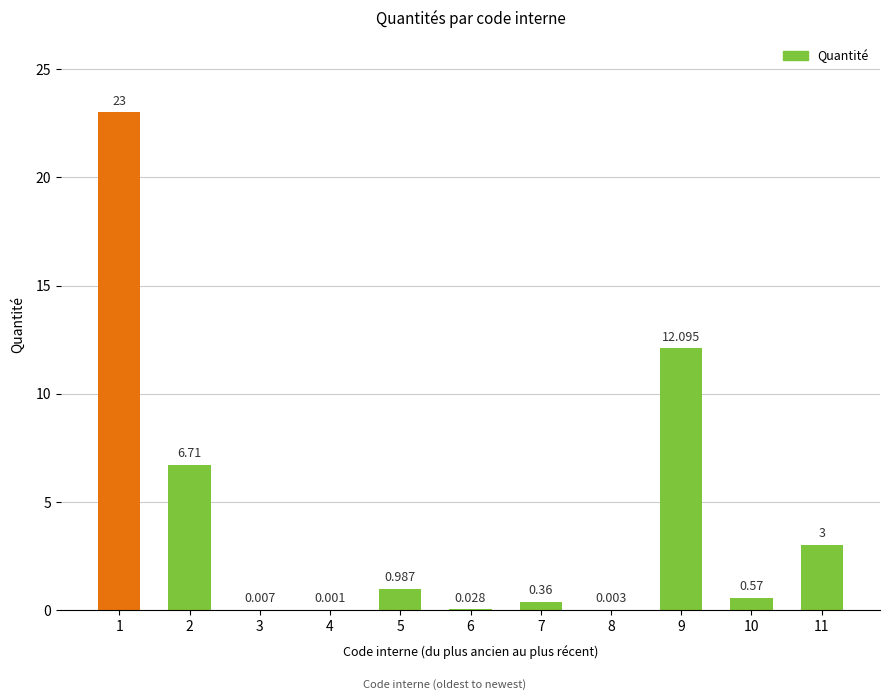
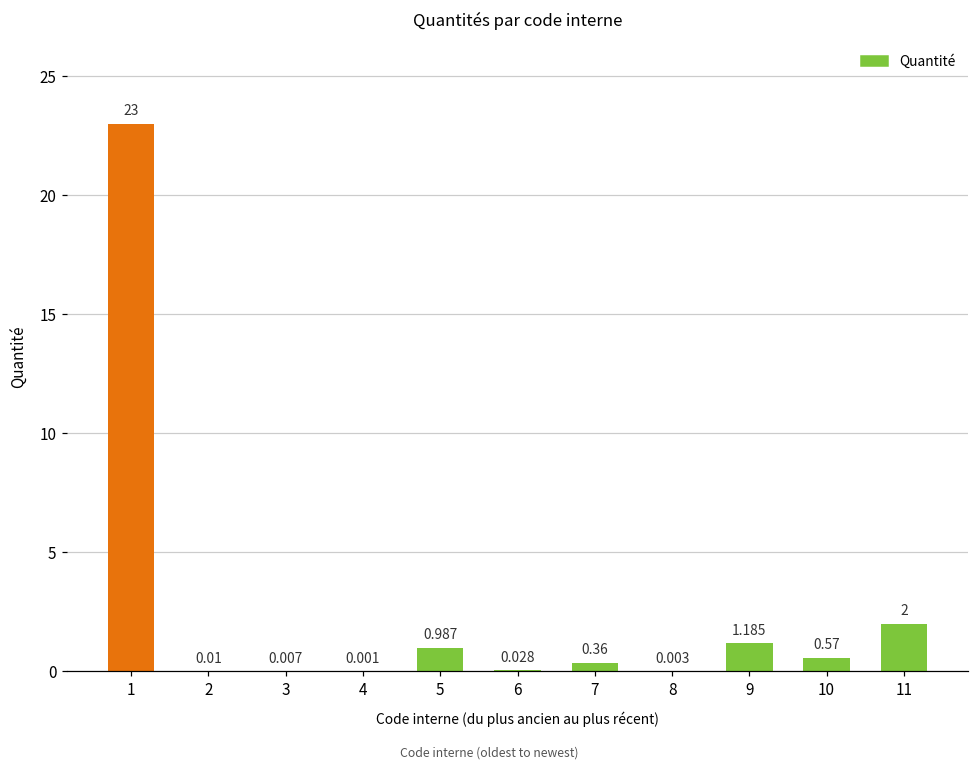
2: 6.71 -> 0.01
9: 12.095 -> 1.185
11: 3 -> 2
